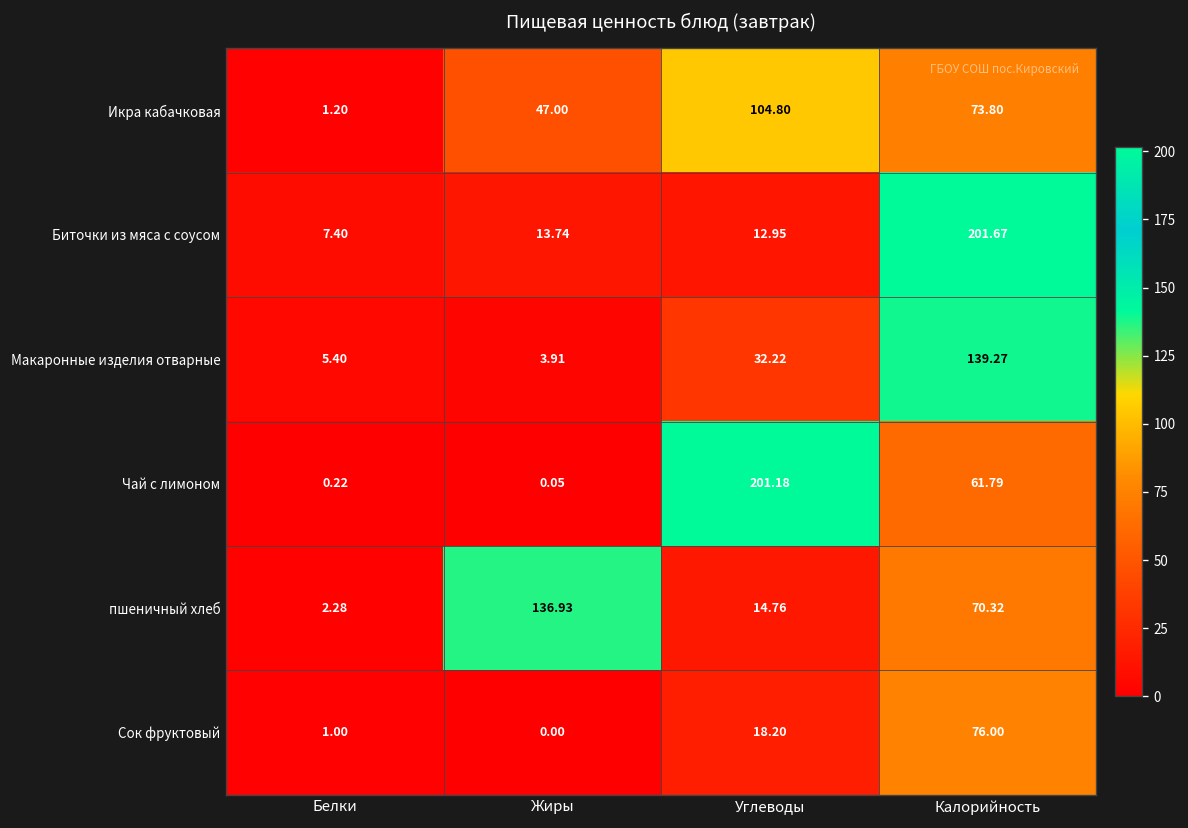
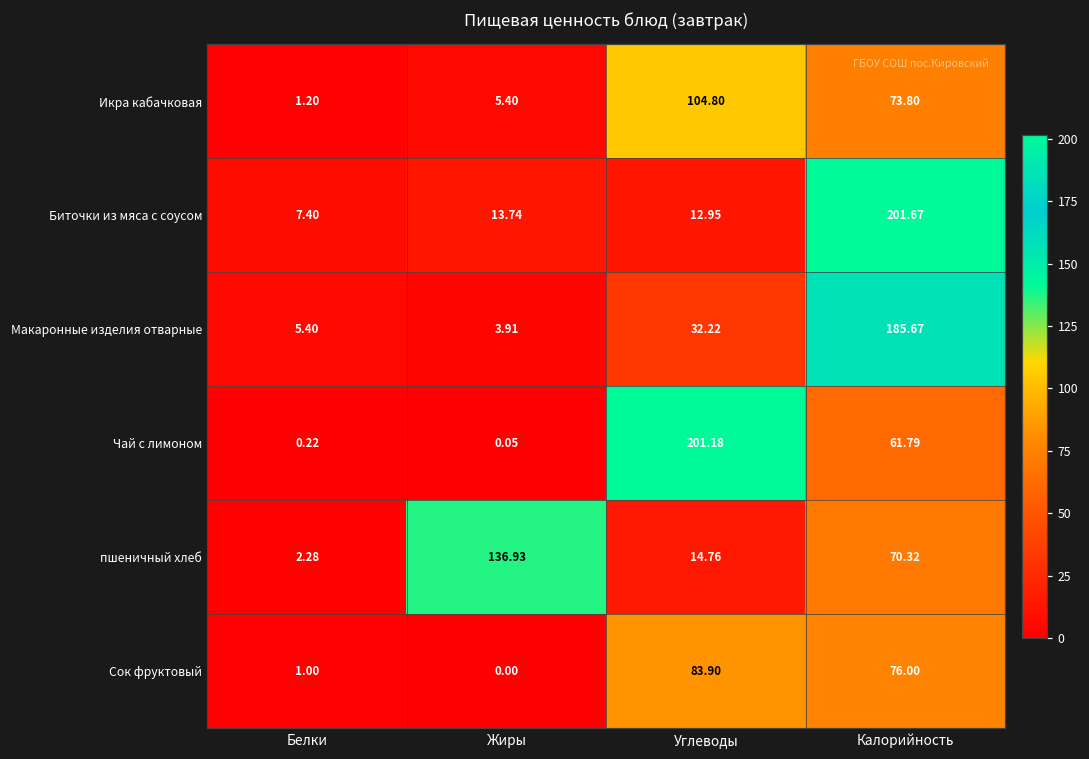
Икра кабачковая, Жиры: 47.00 -> 5.40
Макаронные изделия отварные, Калорийность: 139.27 -> 185.67
Сок фруктовый, Углеводы: 18.20 -> 83.90
